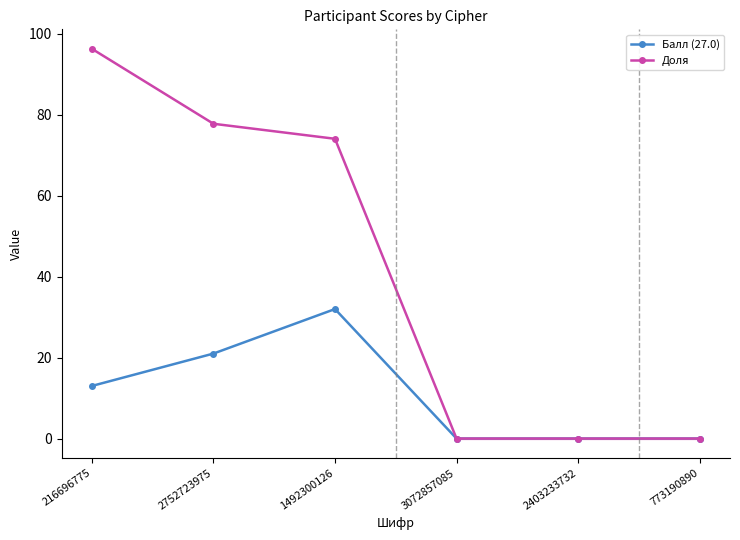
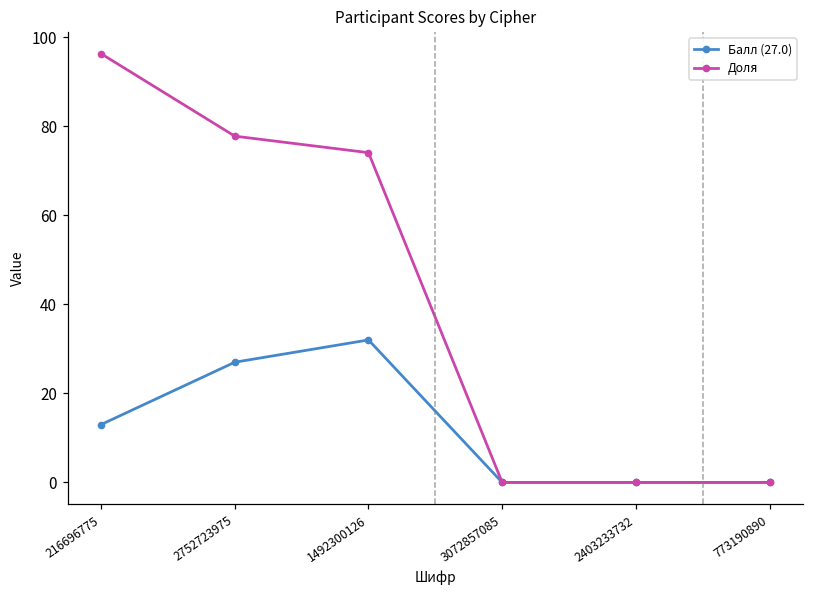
Балл (27.0), 2752723975: 21 -> 27
